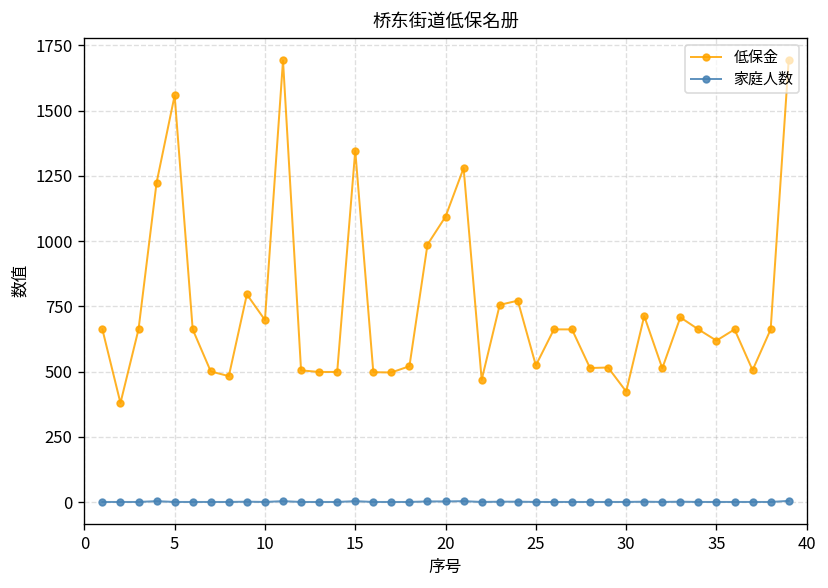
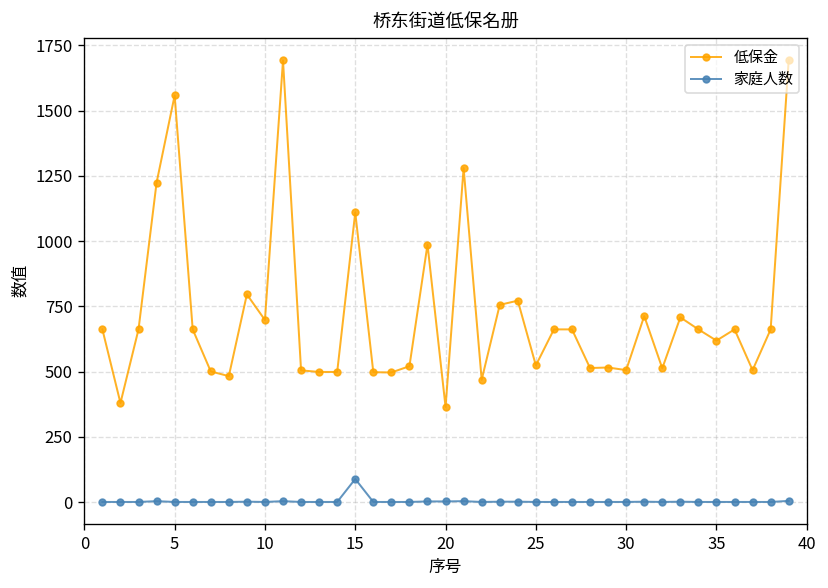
低保金, 15: 1350 -> 1110
家庭人数, 15: 0 -> 90
低保金, 20: 1090 -> 370
低保金, 30: 420 -> 510
